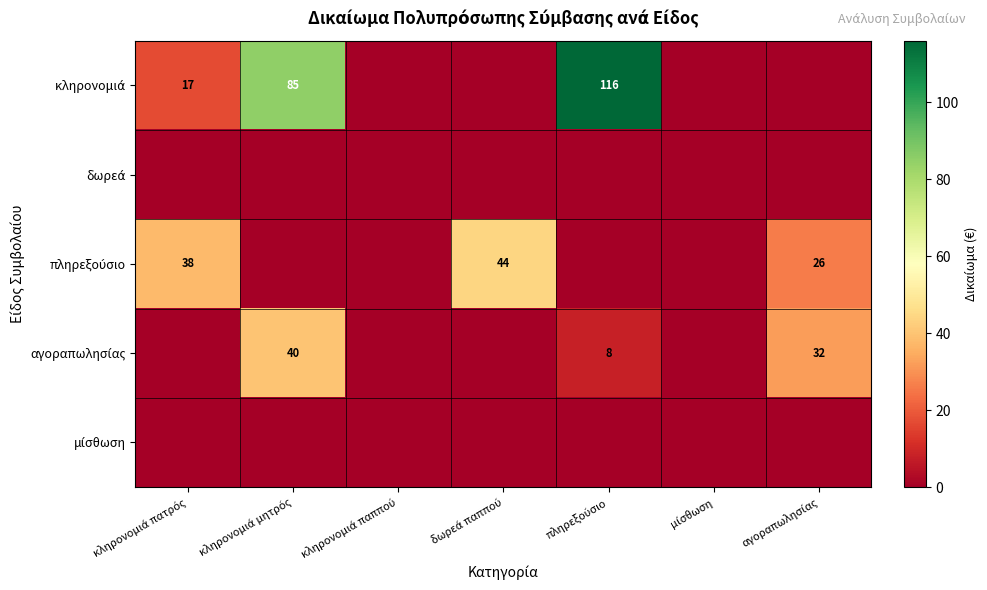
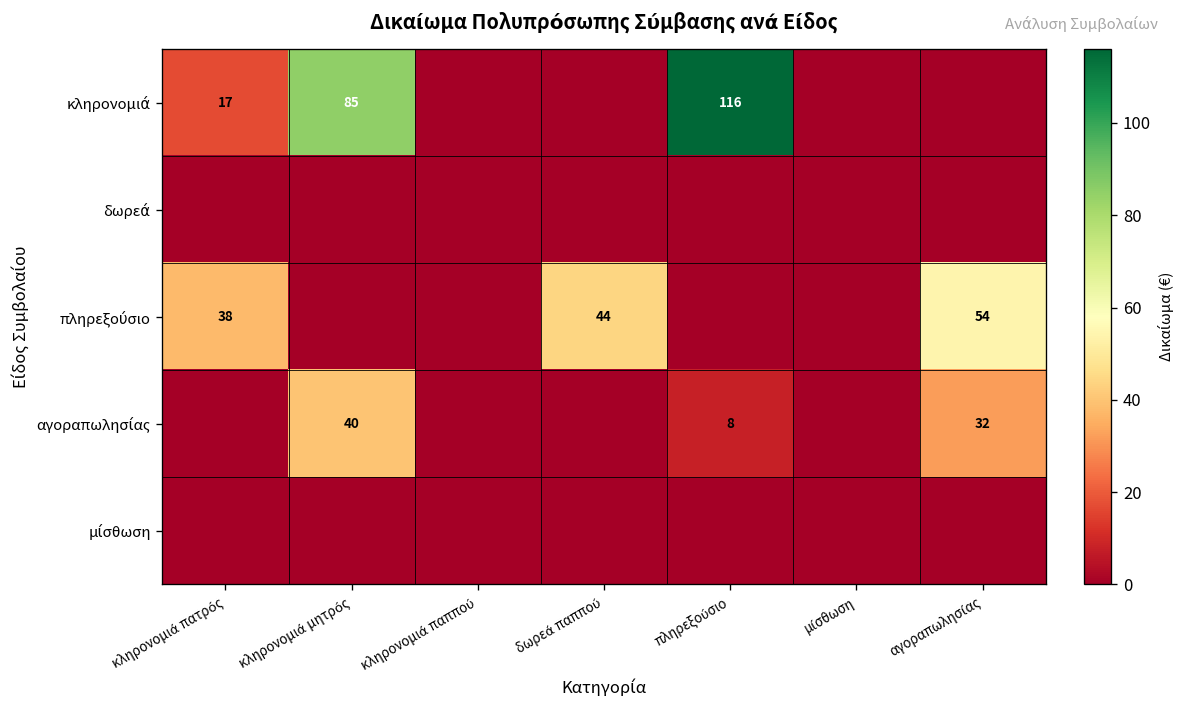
πληρεξούσιο, αγοραπωλησίας: 26 -> 54
